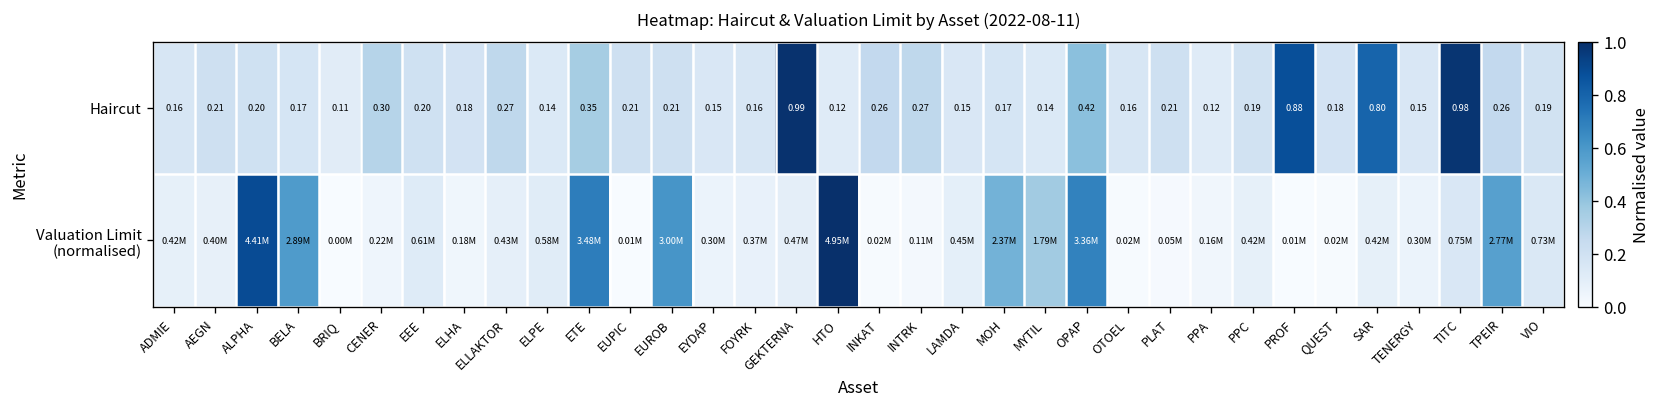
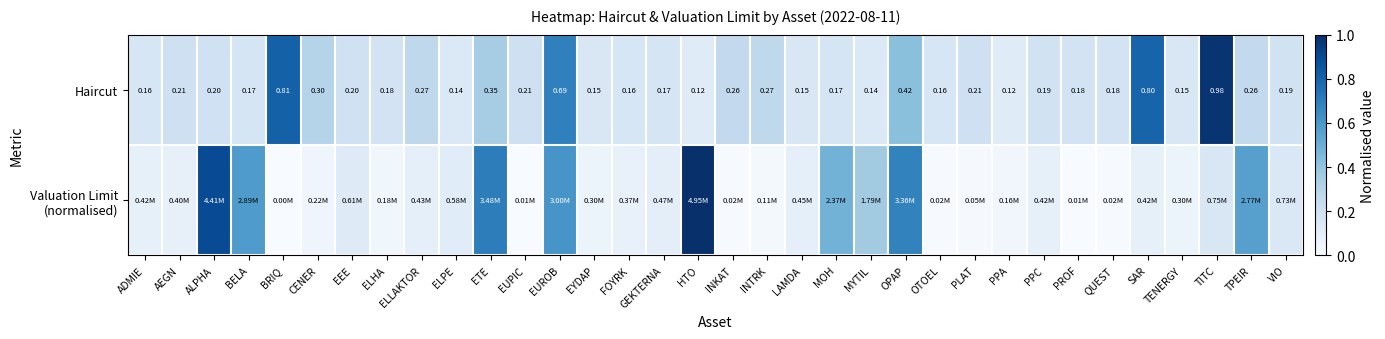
Haircut, BRIQ: 0.11 -> 0.81
Haircut, EUROB: 0.21 -> 0.69
Haircut, GEKTERNA: 0.99 -> 0.17
Haircut, PROF: 0.88 -> 0.18
